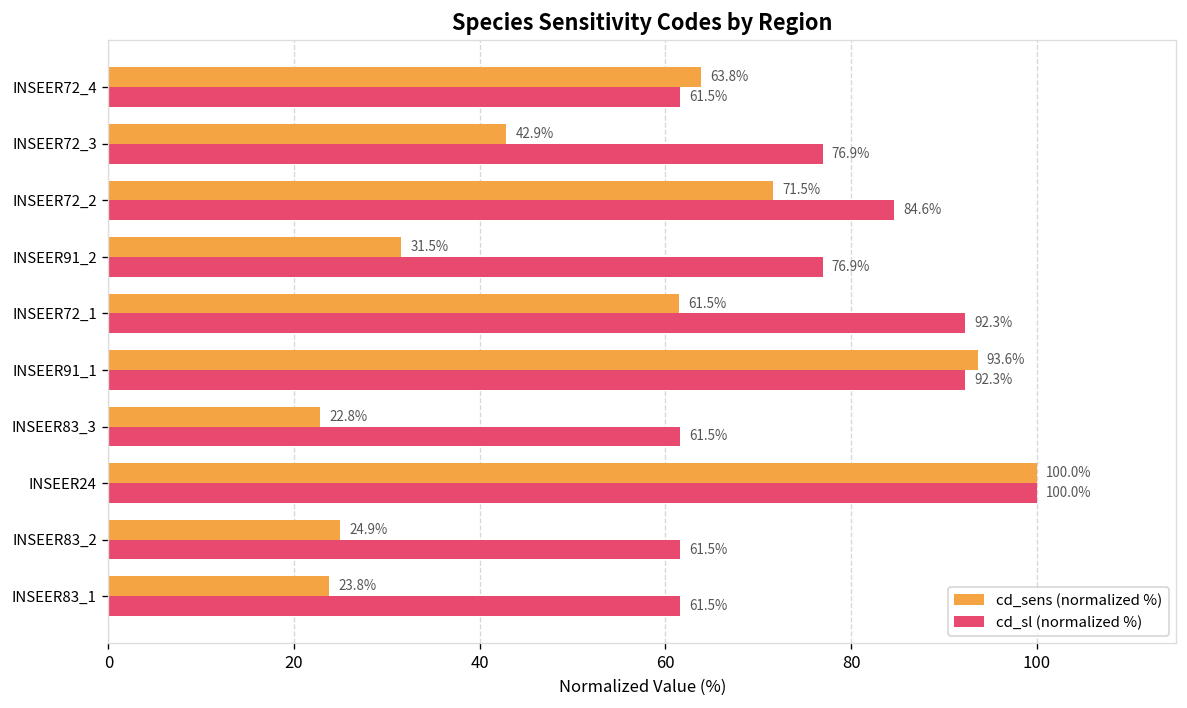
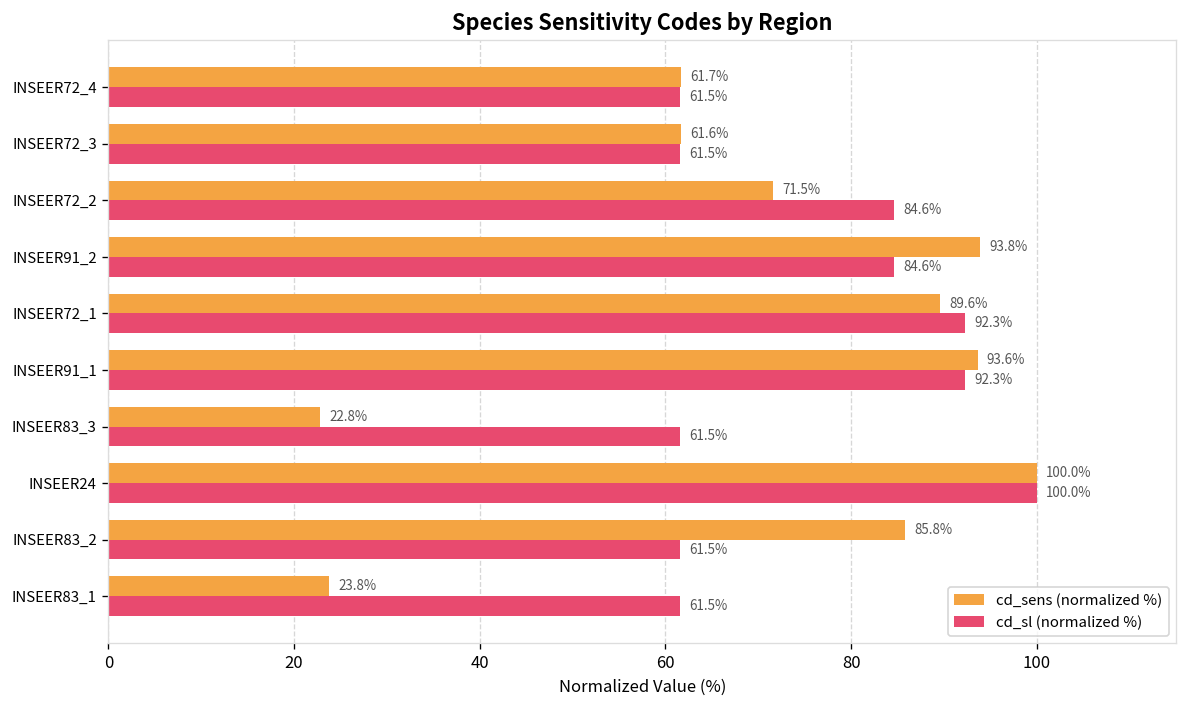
cd_sens (normalized %), INSEER72_4: 63.8% -> 61.7%
cd_sens (normalized %), INSEER72_3: 42.9% -> 61.6%
cd_sl (normalized %), INSEER72_3: 76.9% -> 61.5%
cd_sens (normalized %), INSEER91_2: 31.5% -> 93.8%
cd_sl (normalized %), INSEER91_2: 76.9% -> 84.6%
cd_sens (normalized %), INSEER72_1: 61.5% -> 89.6%
cd_sens (normalized %), INSEER83_2: 24.9% -> 85.8%
